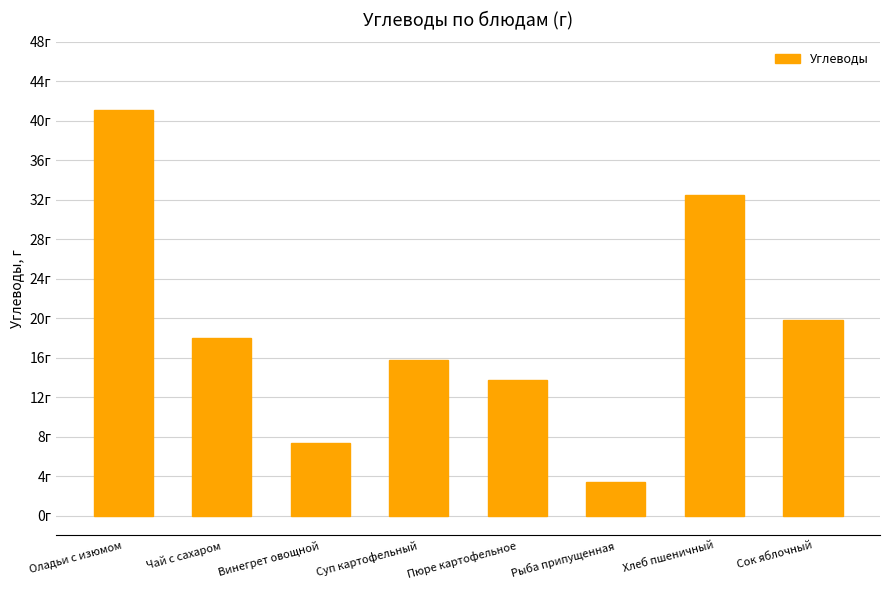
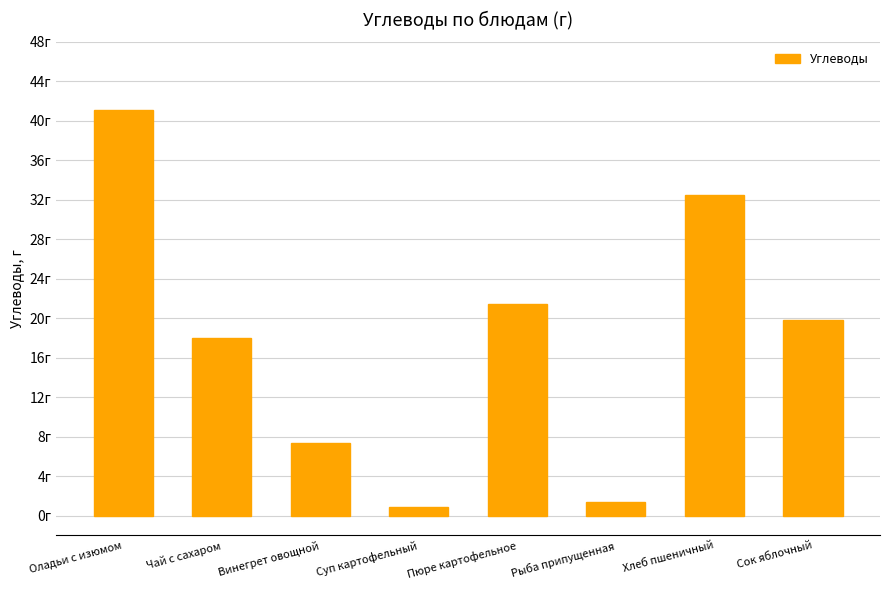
Суп картофельный: 16г -> 1г
Пюре картофельное: 14г -> 21г
Рыба припущенная: 3г -> 1г
